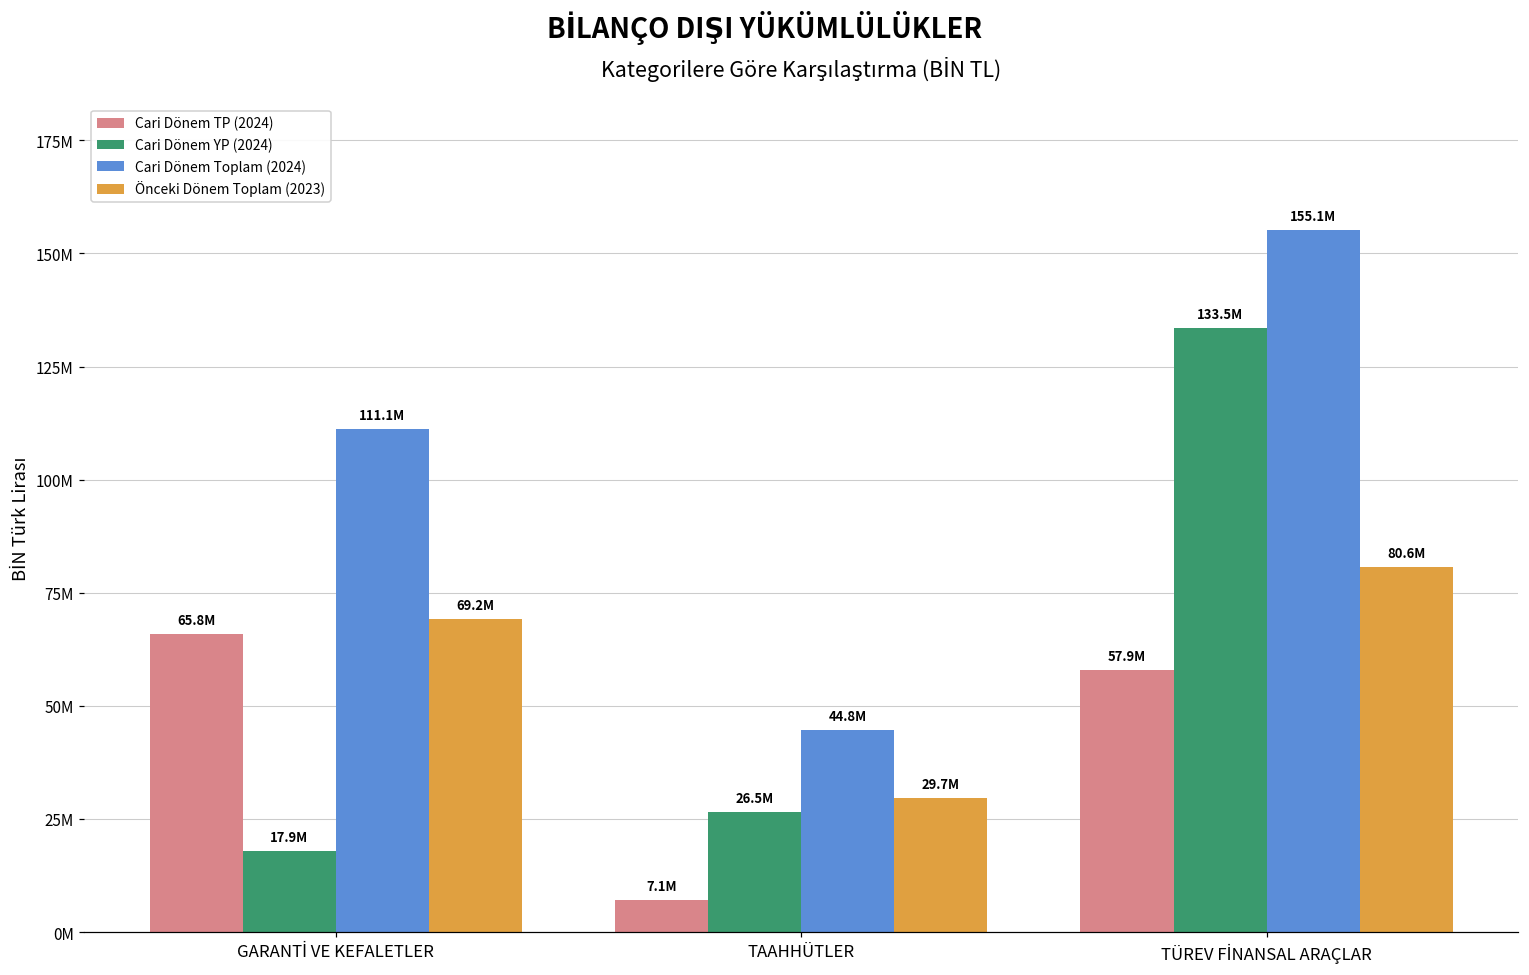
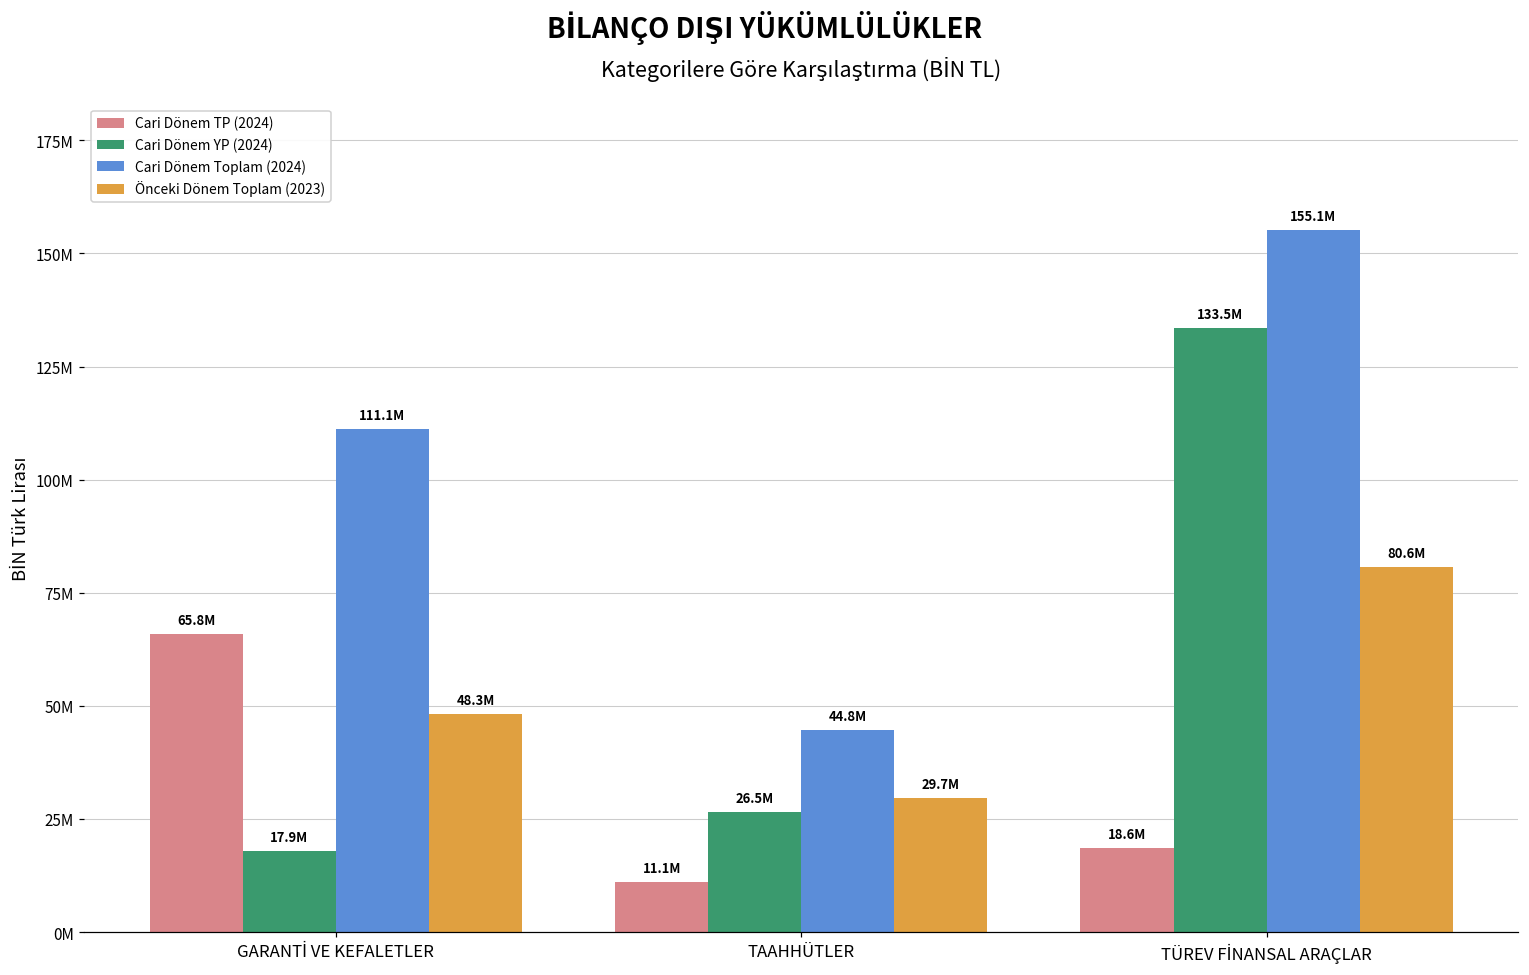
Önceki Dönem Toplam (2023), GARANTİ VE KEFALETLER: 69.2M -> 48.3M
Cari Dönem TP (2024), TAAHHÜTLER: 7.1M -> 11.1M
Cari Dönem TP (2024), TÜREV FİNANSAL ARAÇLAR: 57.9M -> 18.6M
